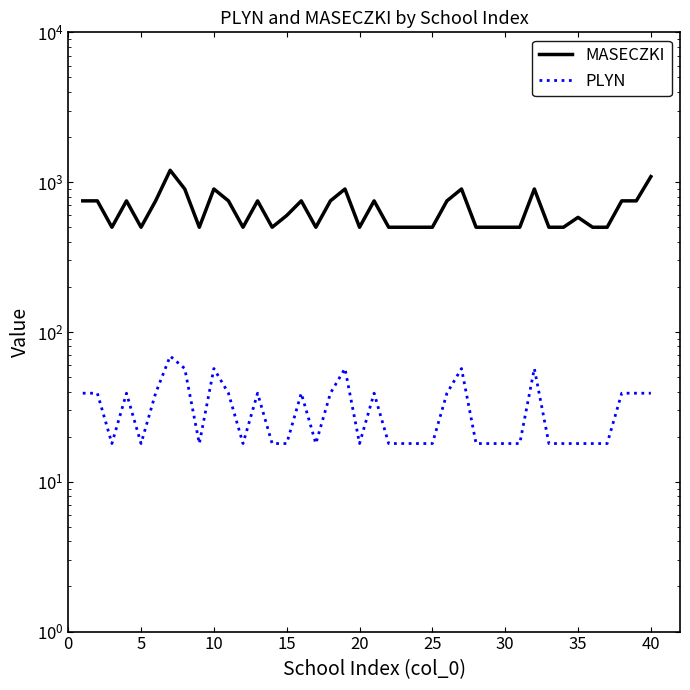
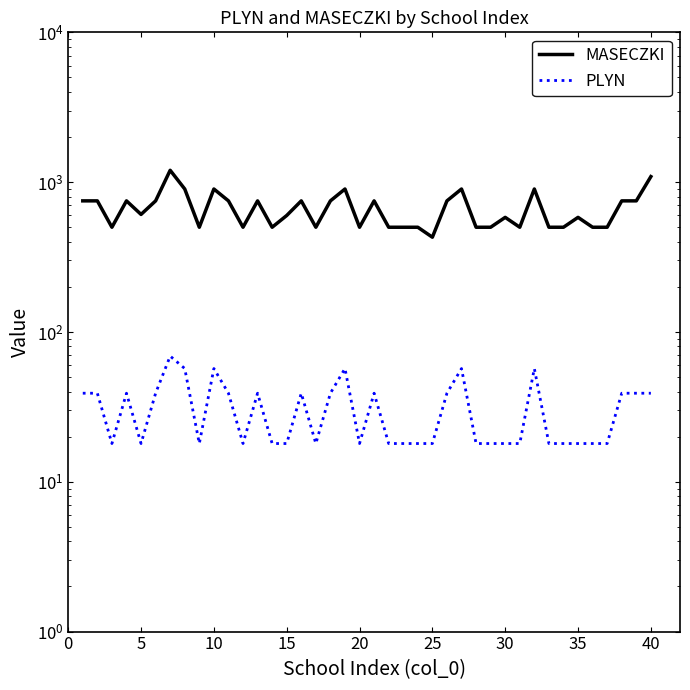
MASECZKI, 5: 500 -> 610
MASECZKI, 25: 500 -> 430
MASECZKI, 30: 500 -> 580
